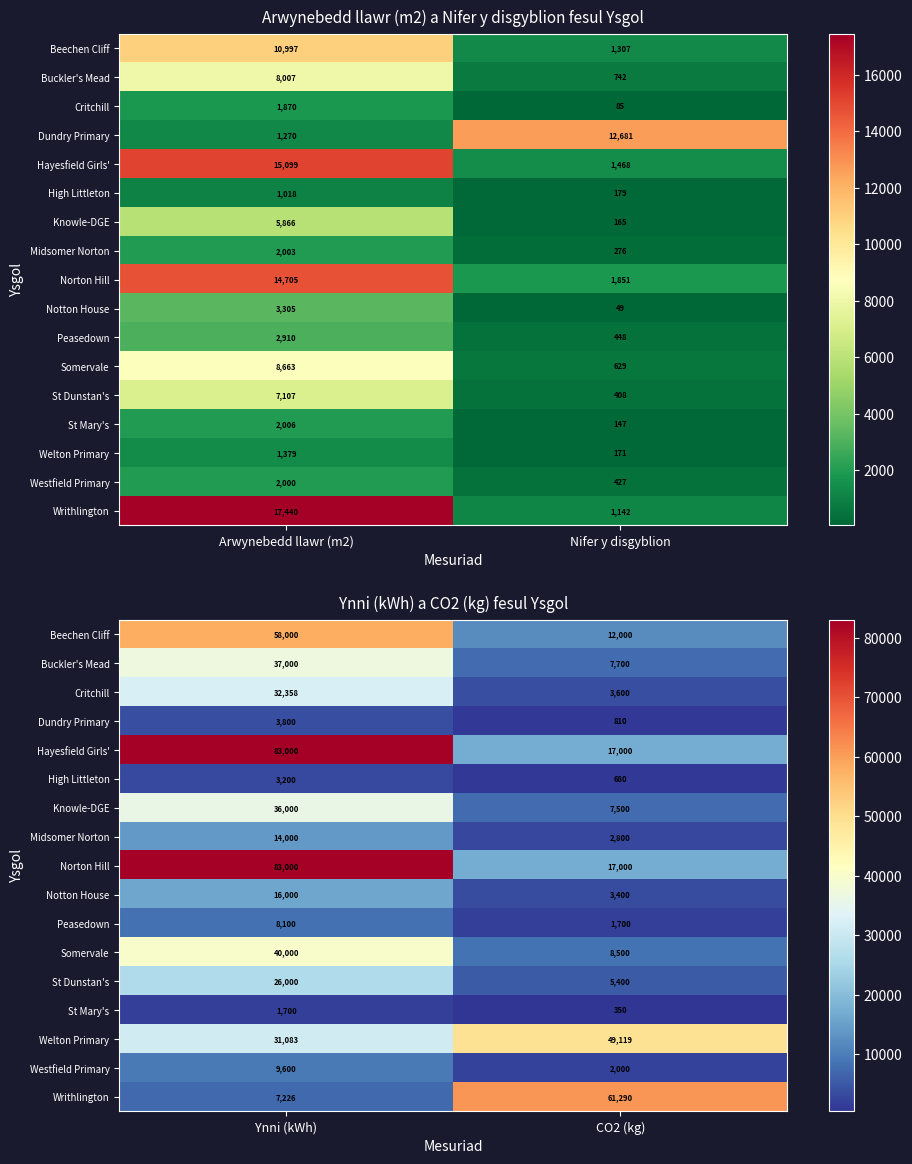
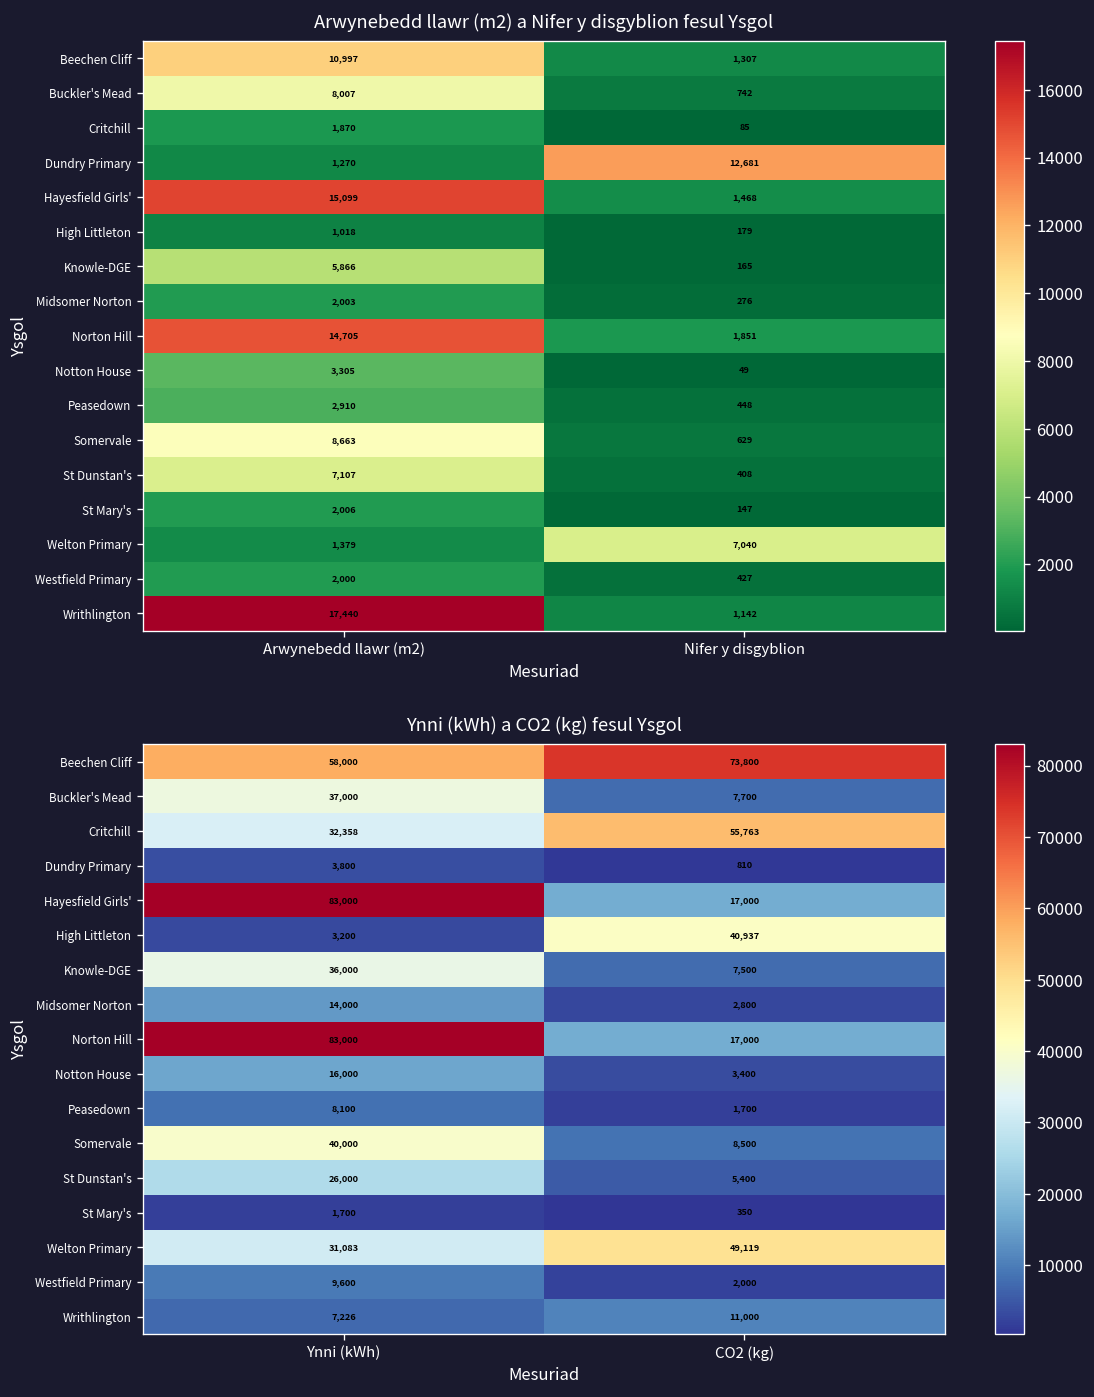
Arwynebedd llawr (m2) a Nifer y disgyblion fesul Ysgol, Welton Primary, Nifer y disgyblion: 171 -> 7,040
Ynni (kWh) a CO2 (kg) fesul Ysgol, Beechen Cliff, CO2 (kg): 12,000 -> 73,800
Ynni (kWh) a CO2 (kg) fesul Ysgol, Critchill, CO2 (kg): 3,600 -> 55,763
Ynni (kWh) a CO2 (kg) fesul Ysgol, High Littleton, CO2 (kg): 680 -> 40,937
Ynni (kWh) a CO2 (kg) fesul Ysgol, Writhlington, CO2 (kg): 61,290 -> 11,000
